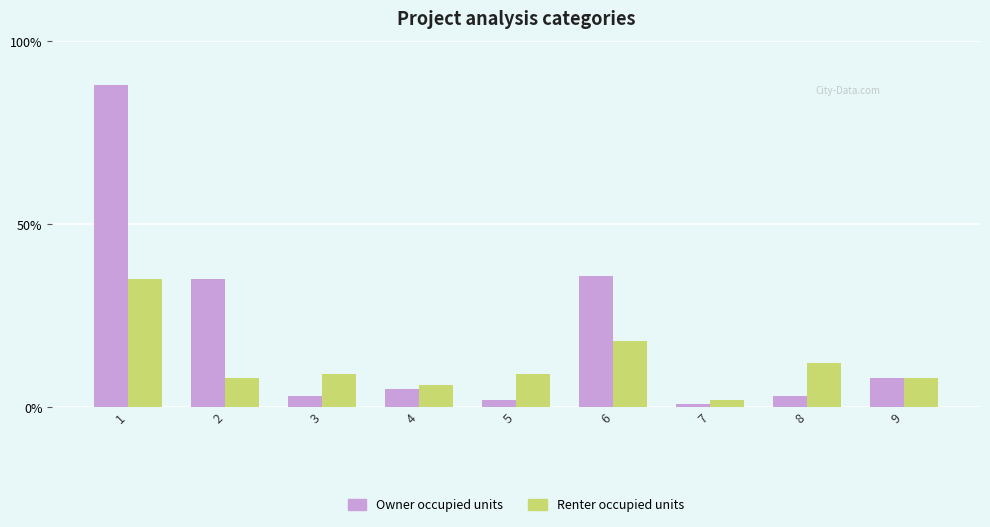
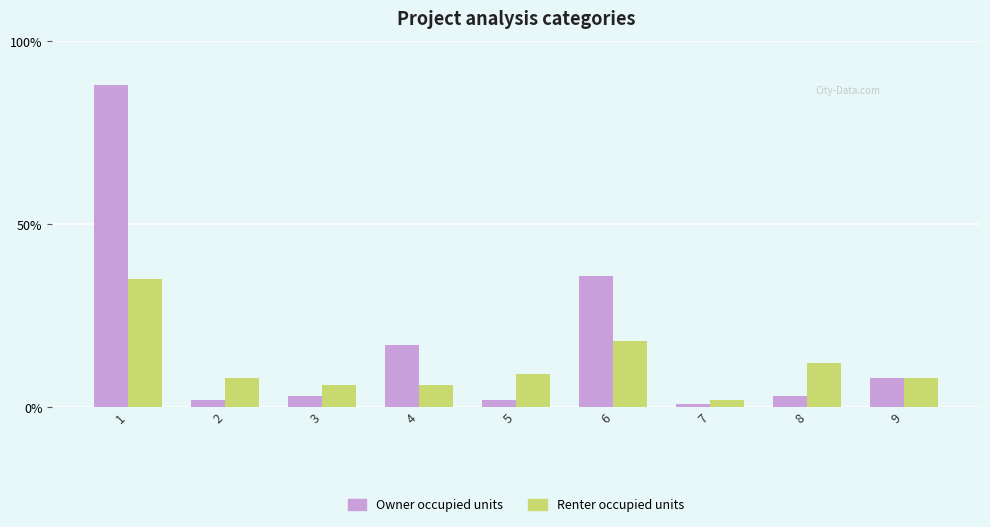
Owner occupied units, 2: 35% -> 2%
Renter occupied units, 3: 9% -> 6%
Owner occupied units, 4: 5% -> 17%
